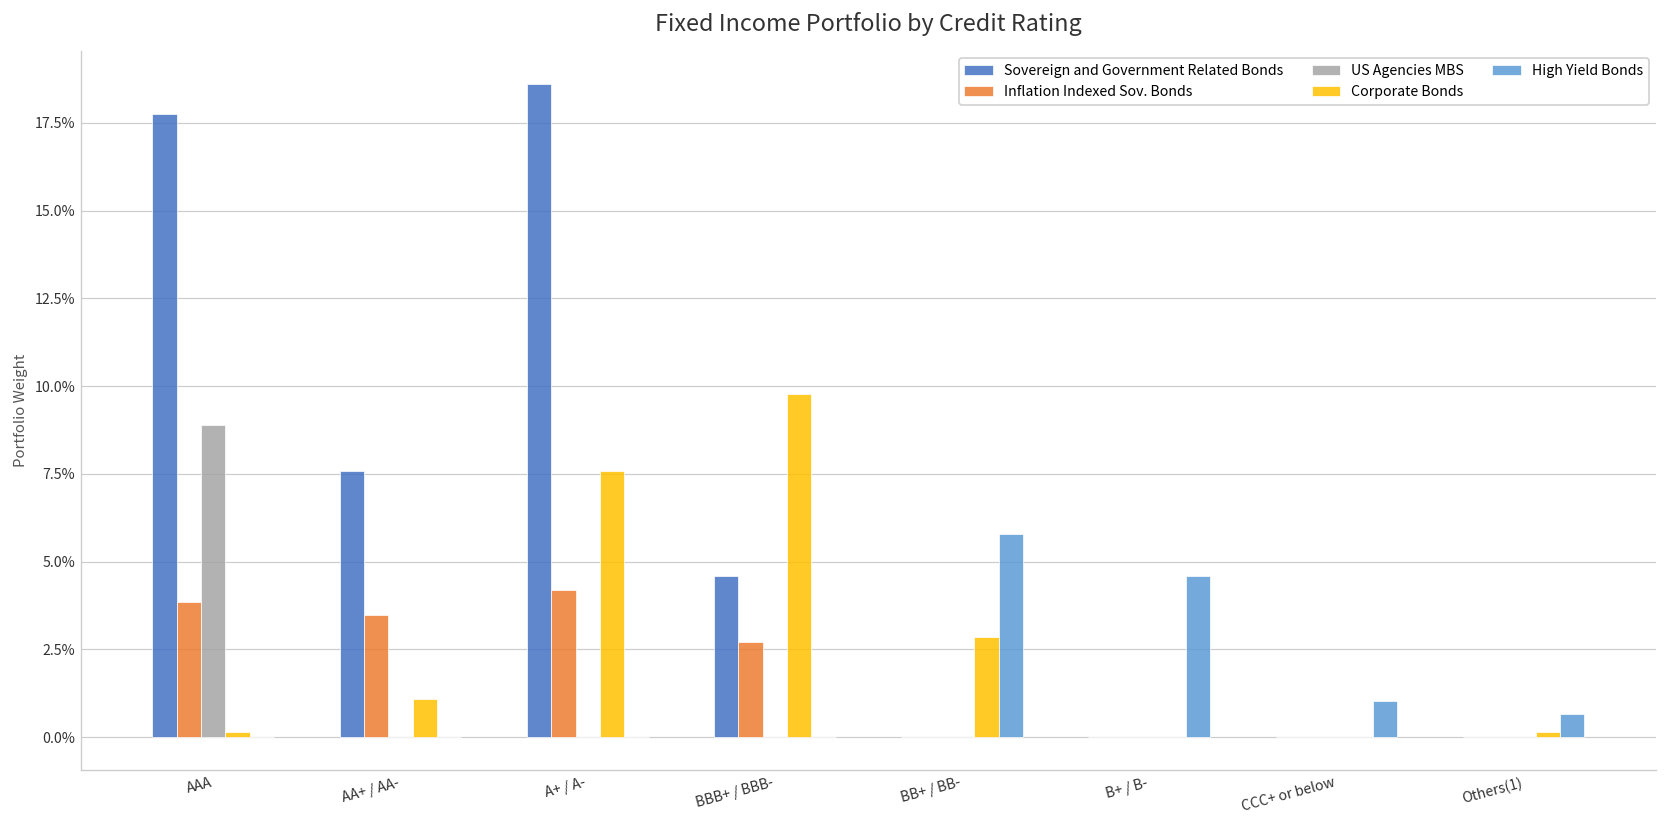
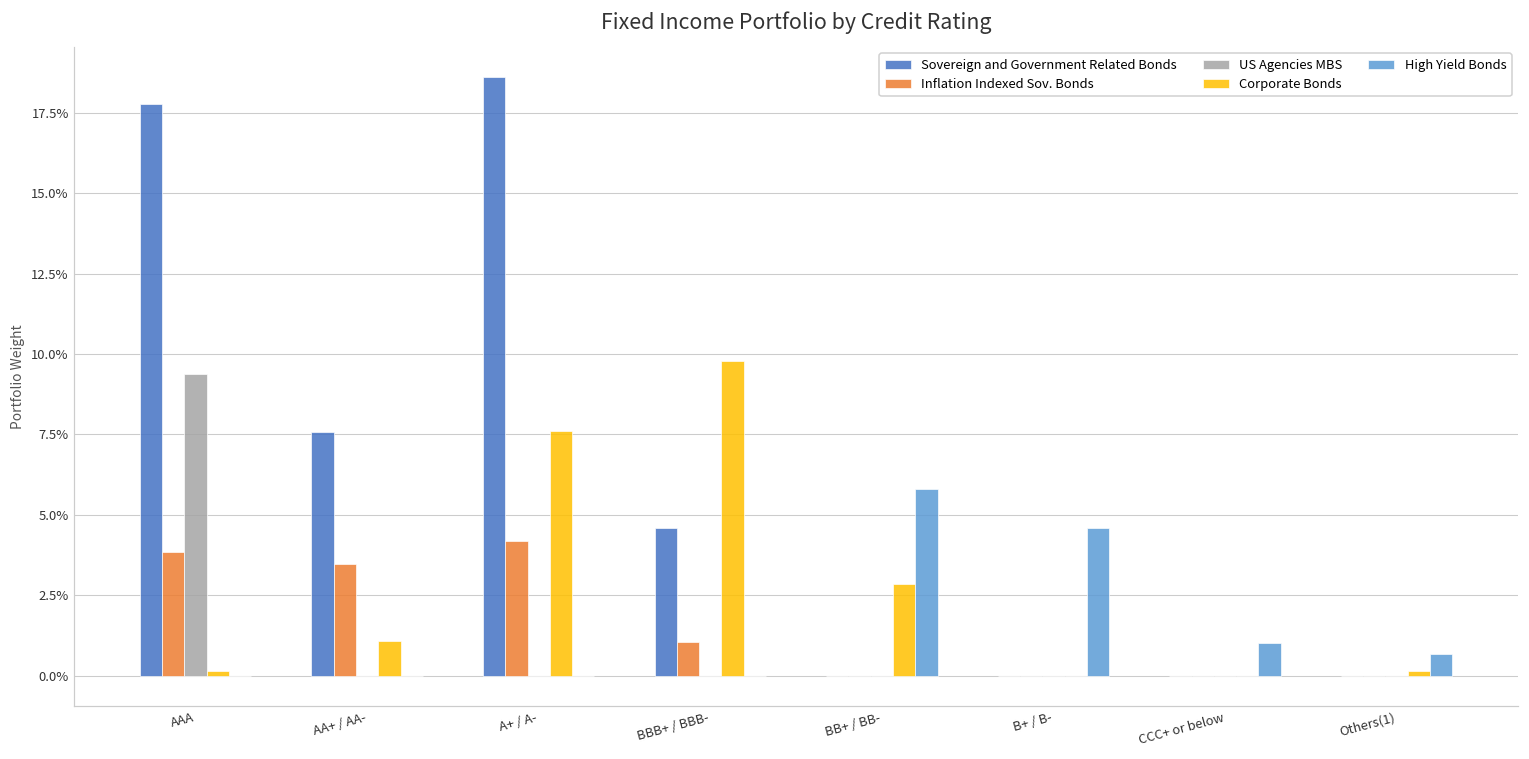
US Agencies MBS, AAA: 8.9% -> 9.4%
Inflation Indexed Sov. Bonds, BBB+ / BBB-: 2.7% -> 1.0%
